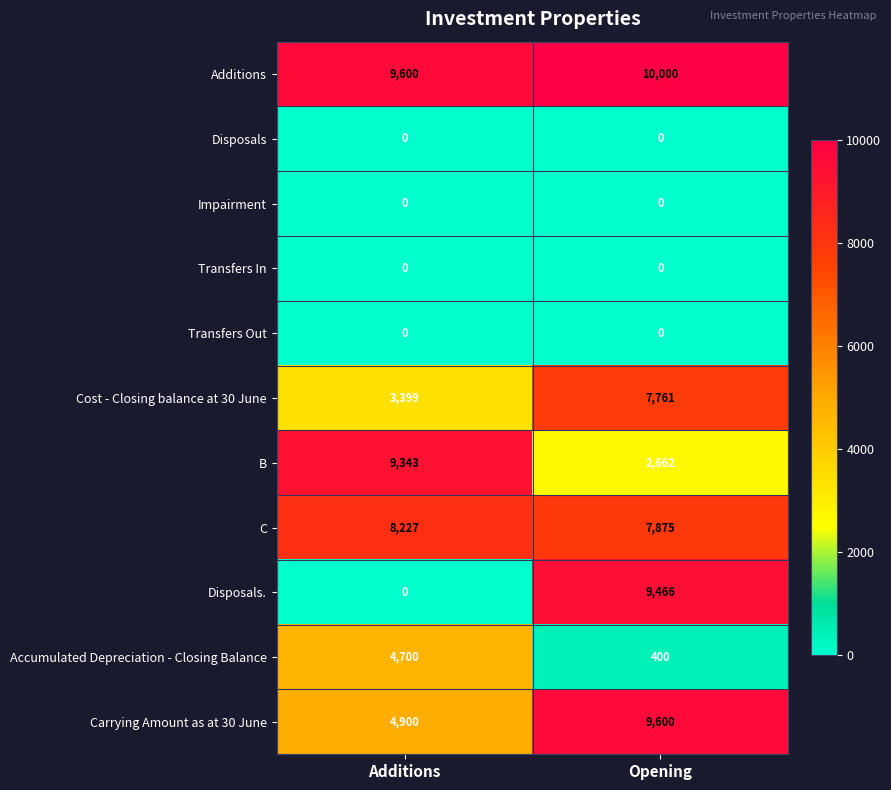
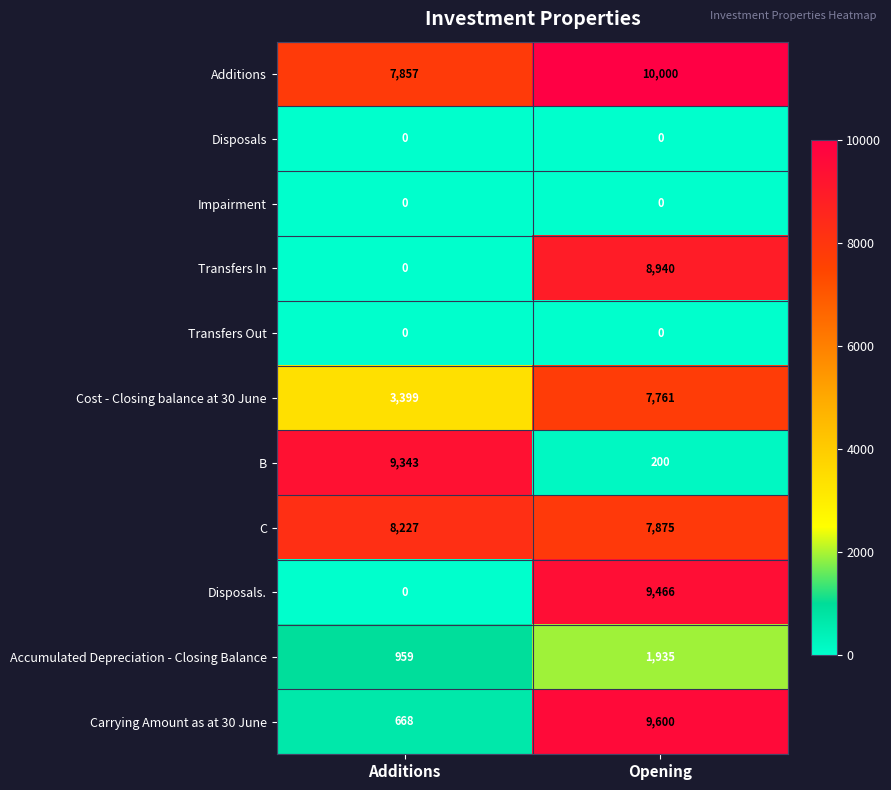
Additions, Additions: 9,600 -> 7,857
Transfers In, Opening: 0 -> 8,940
B, Opening: 2,662 -> 200
Accumulated Depreciation - Closing Balance, Additions: 4,700 -> 959
Accumulated Depreciation - Closing Balance, Opening: 400 -> 1,935
Carrying Amount as at 30 June, Additions: 4,900 -> 668
